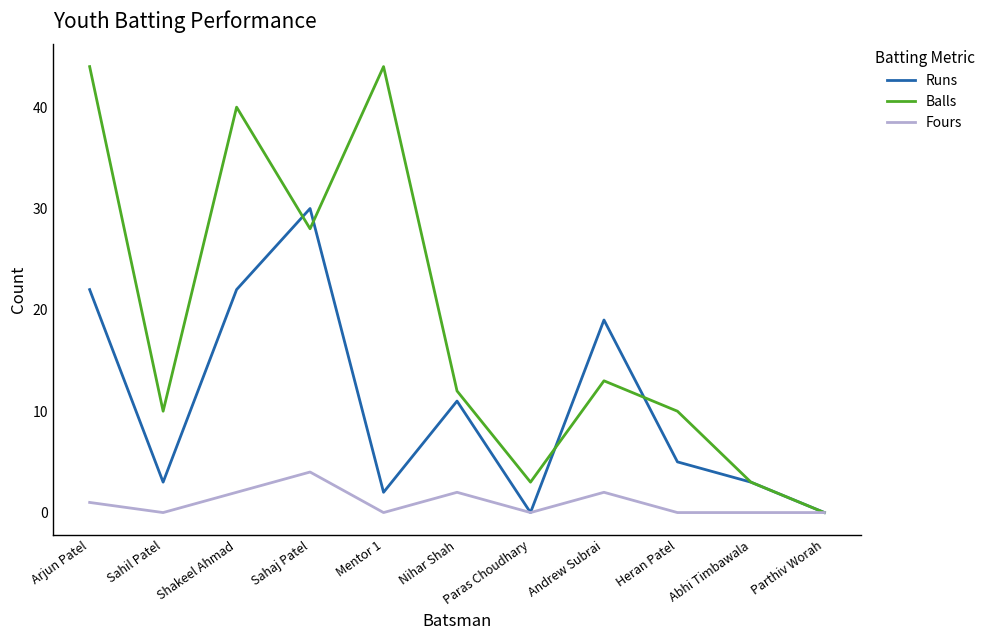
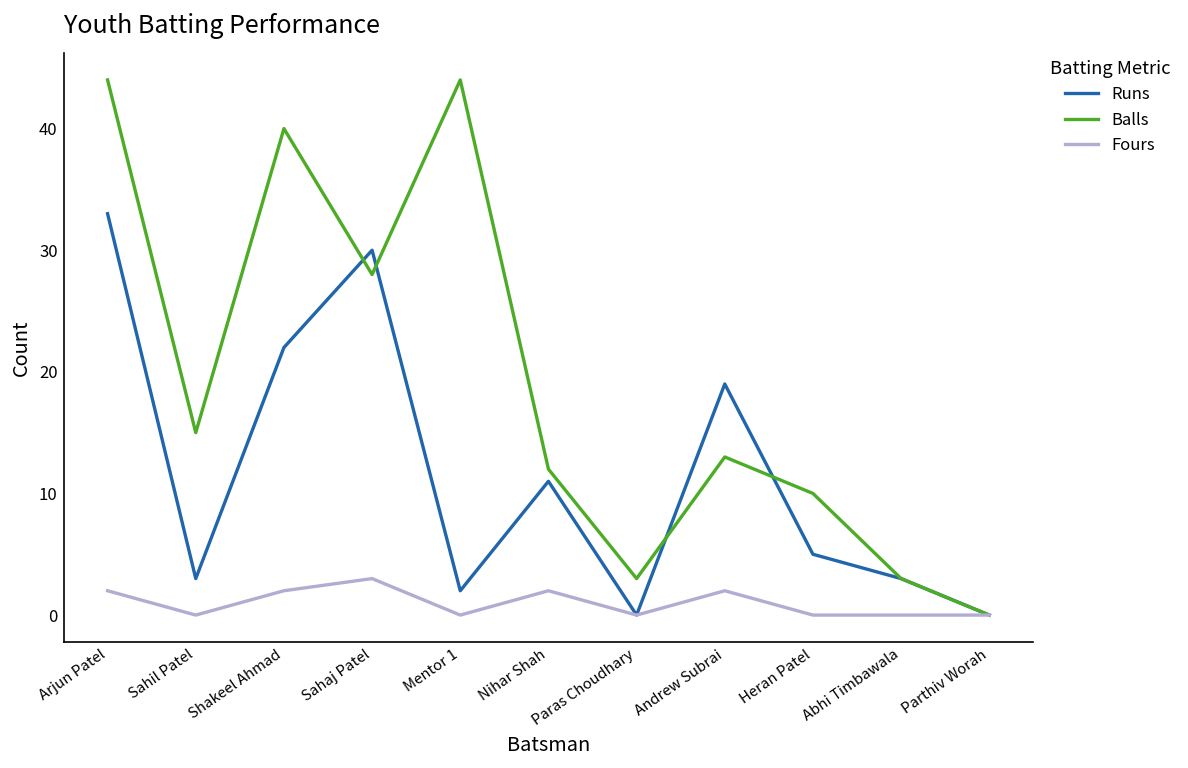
Runs, Arjun Patel: 22 -> 33
Fours, Arjun Patel: 1 -> 2
Balls, Sahil Patel: 10 -> 15
Fours, Sahaj Patel: 4 -> 3
